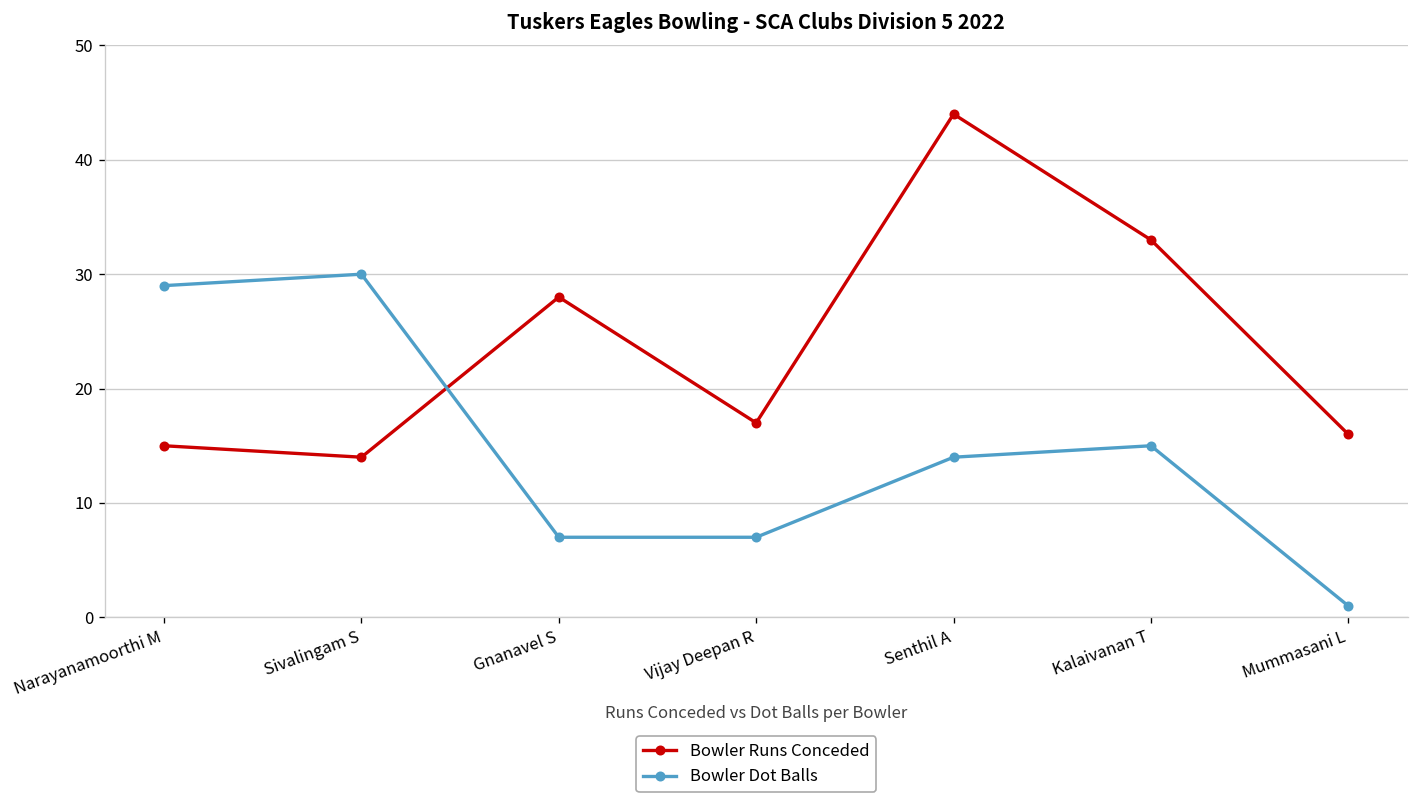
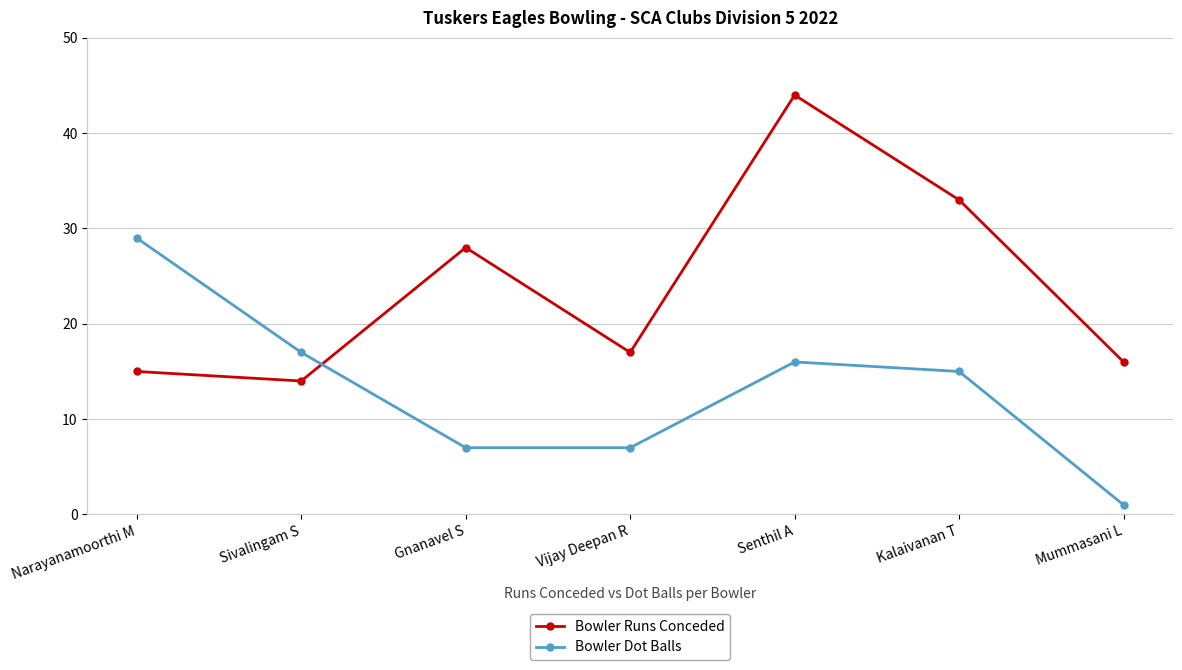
Bowler Dot Balls, Sivalingam S: 30 -> 17
Bowler Dot Balls, Senthil A: 14 -> 16
